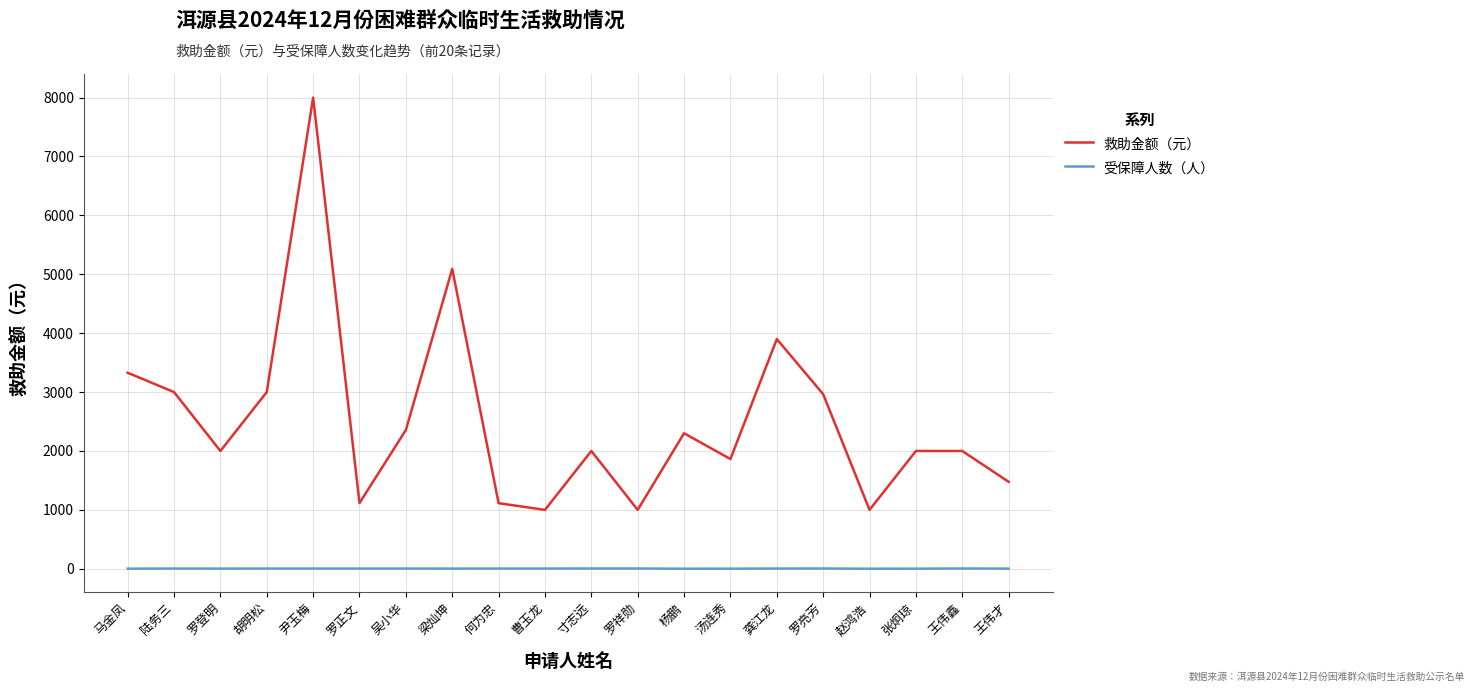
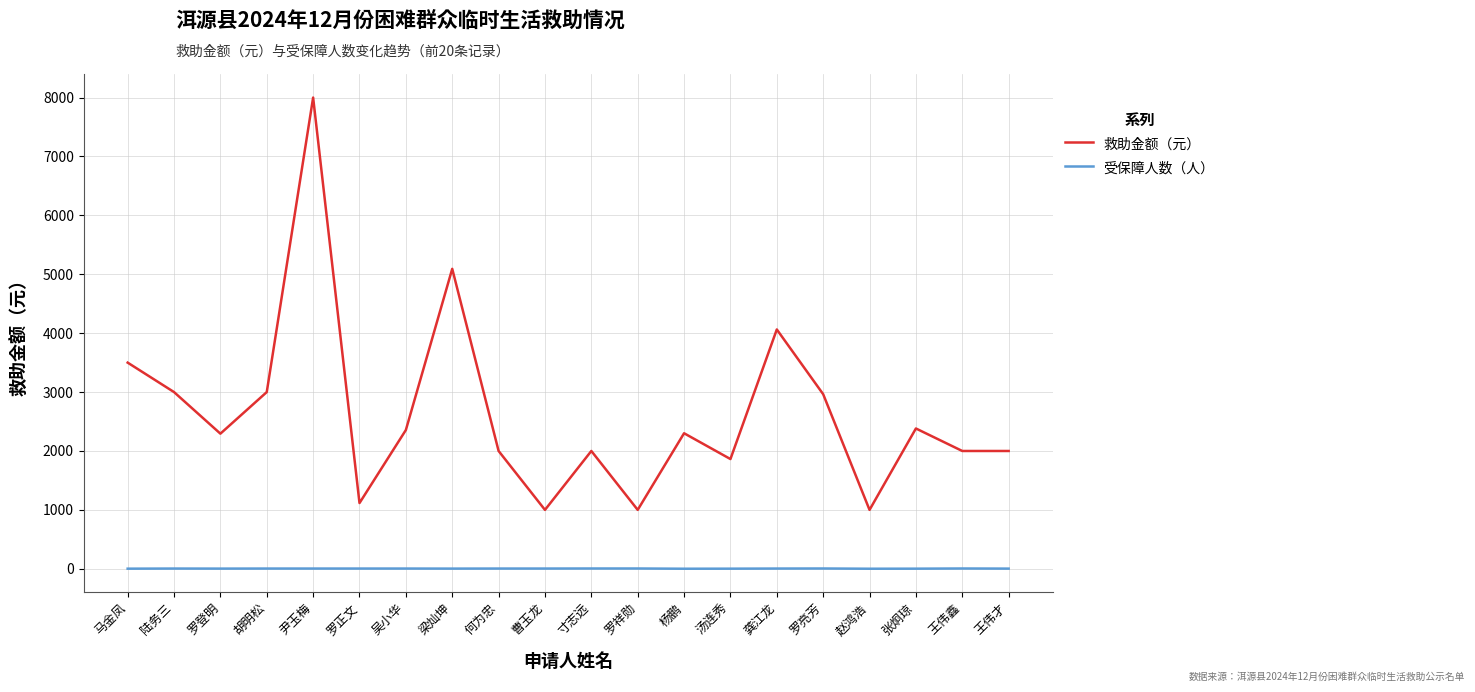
救助金额（元）, 马金凤: 3300 -> 3500
救助金额（元）, 罗登明: 2000 -> 2300
救助金额（元）, 何为忠: 1100 -> 2000
救助金额（元）, 龚江龙: 3900 -> 4100
救助金额（元）, 张炯琼: 2000 -> 2400
救助金额（元）, 王伟才: 1500 -> 2000
